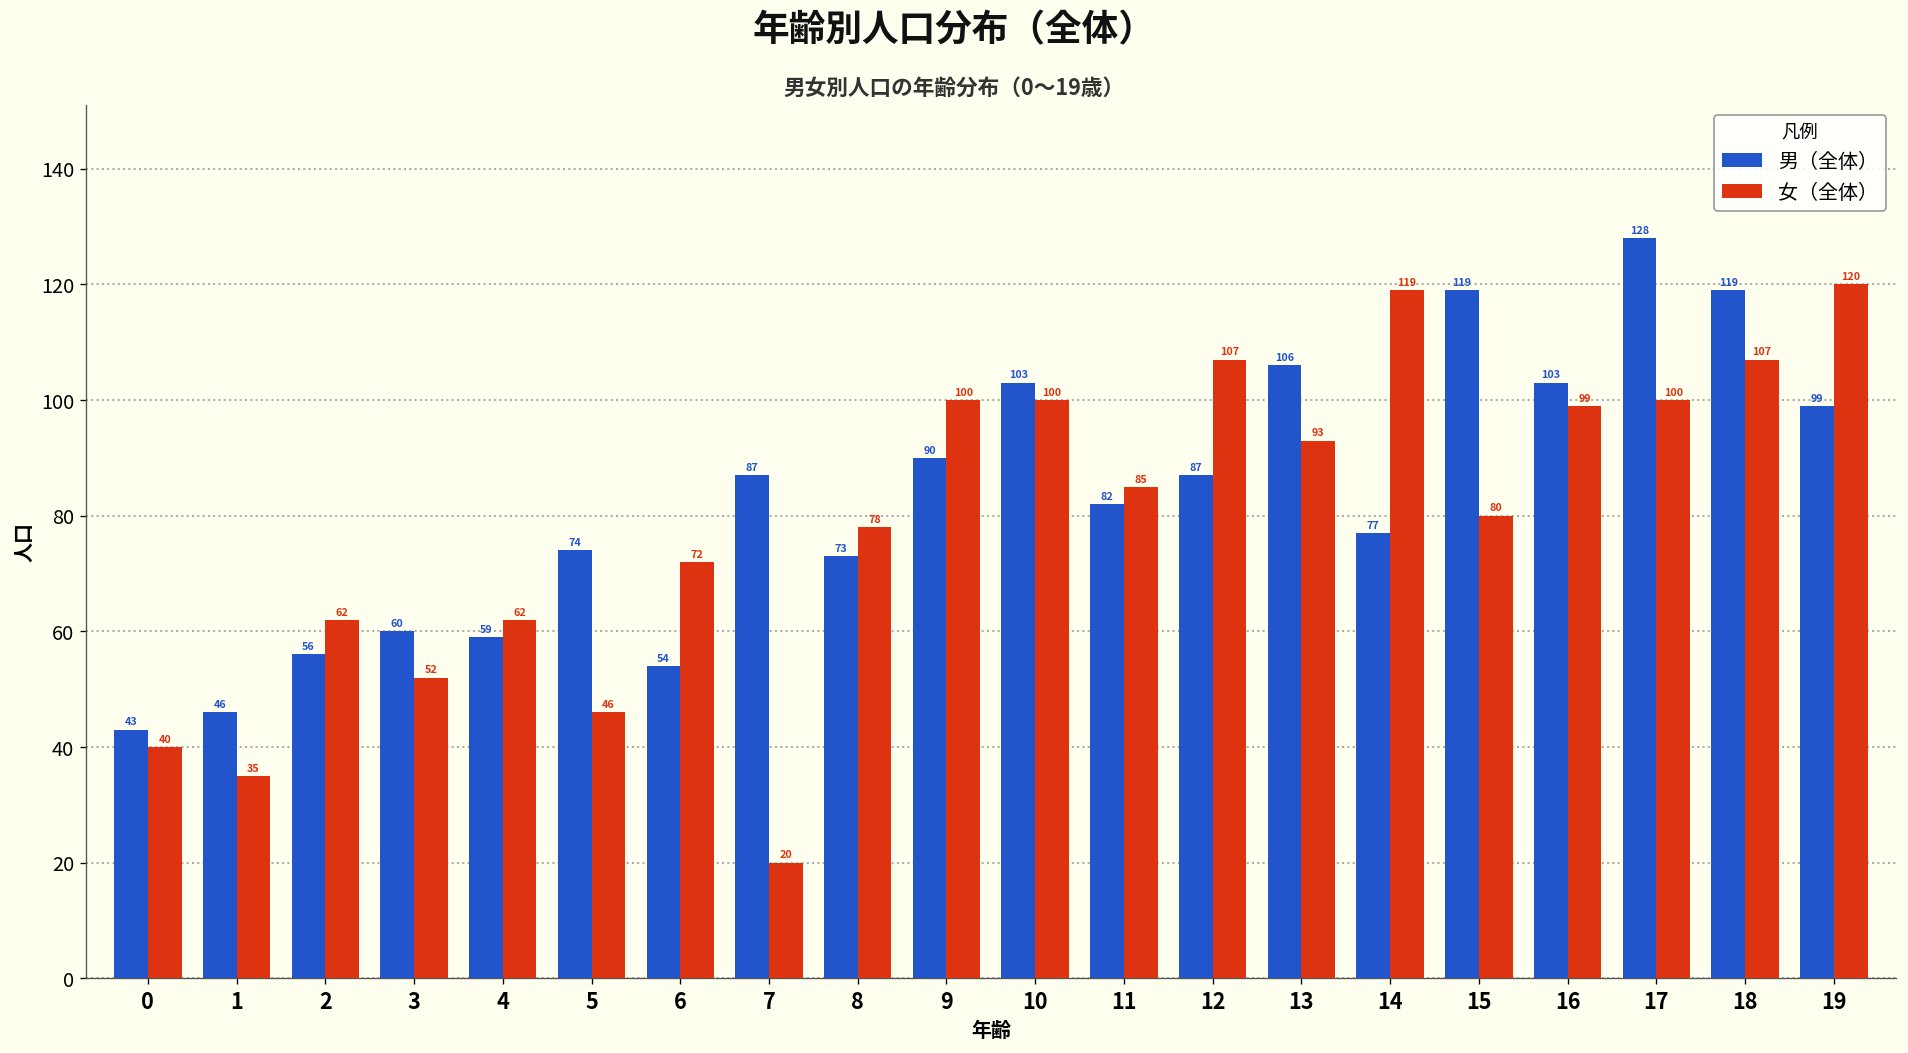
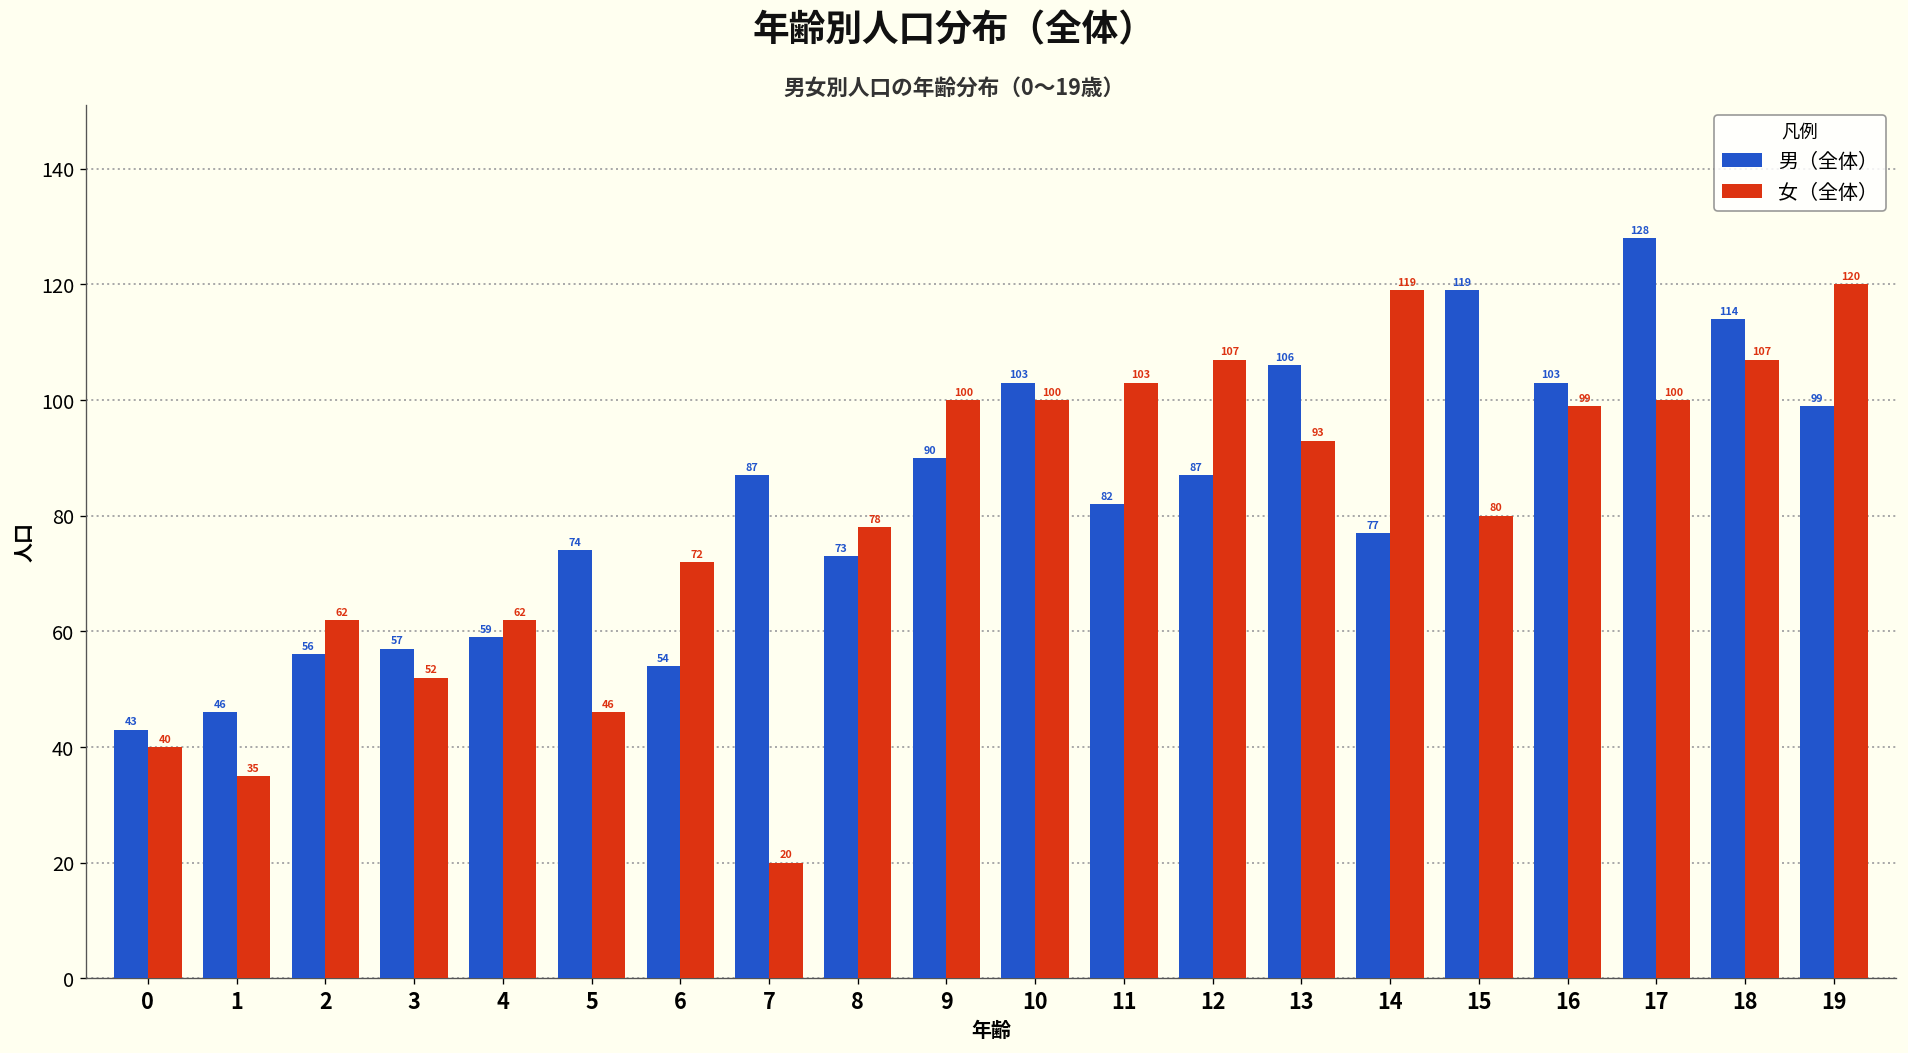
男（全体）, 3: 60 -> 57
女（全体）, 11: 85 -> 103
男（全体）, 18: 119 -> 114
